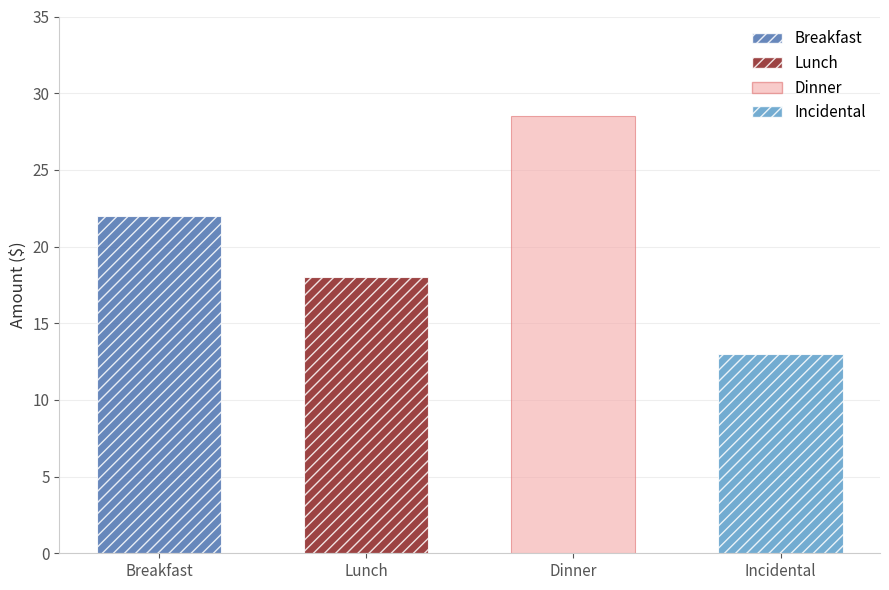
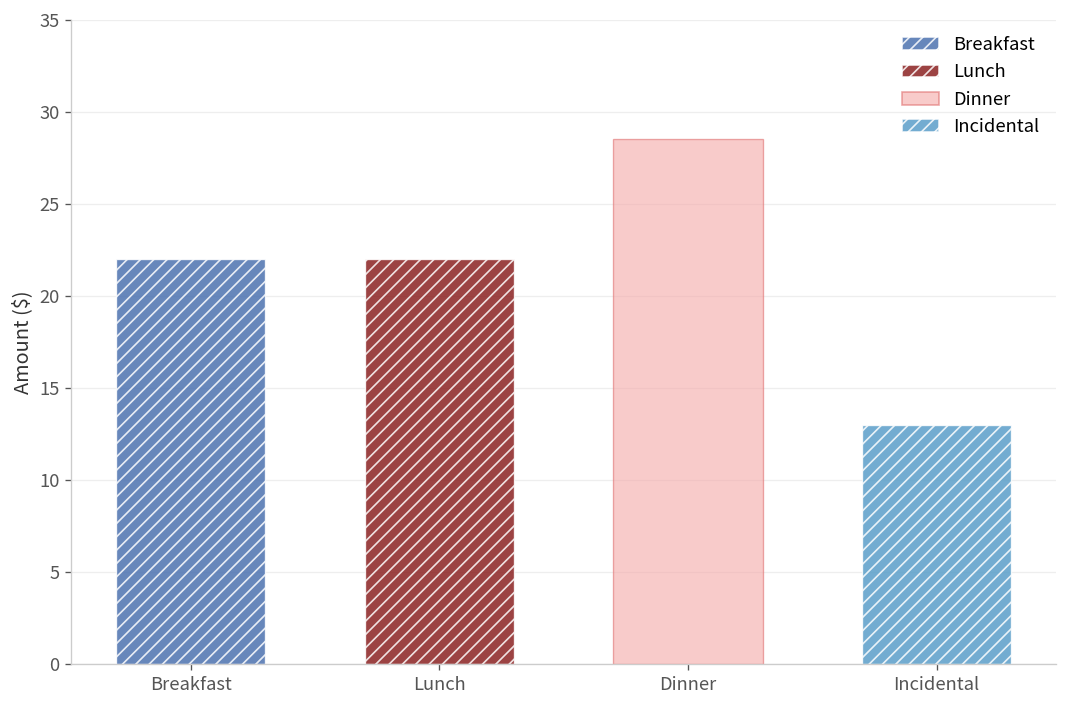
Lunch: 18 -> 22
